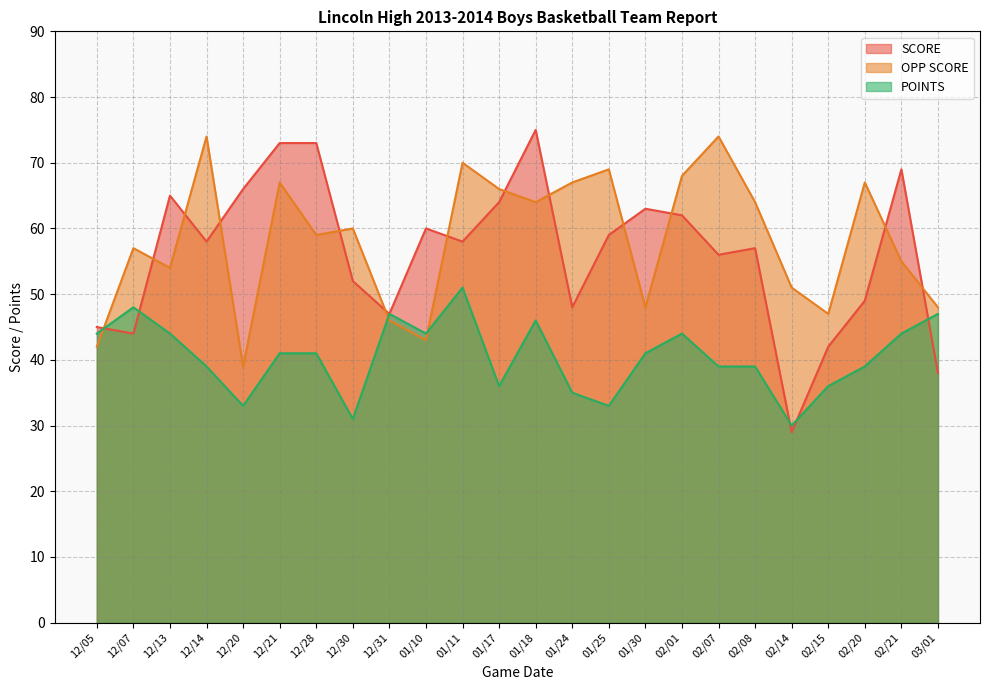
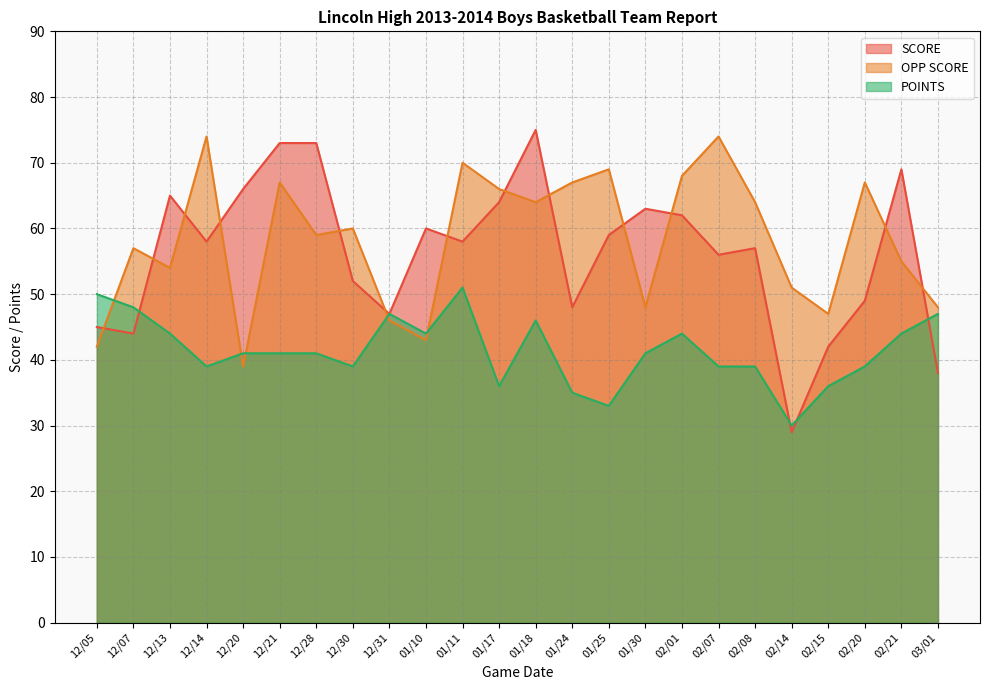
POINTS, 12/05: 44 -> 50
POINTS, 12/20: 33 -> 41
POINTS, 12/30: 31 -> 39
